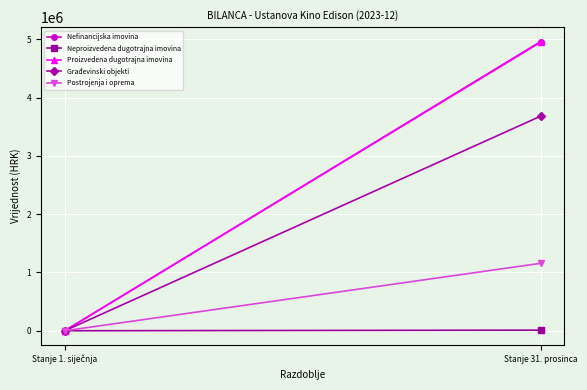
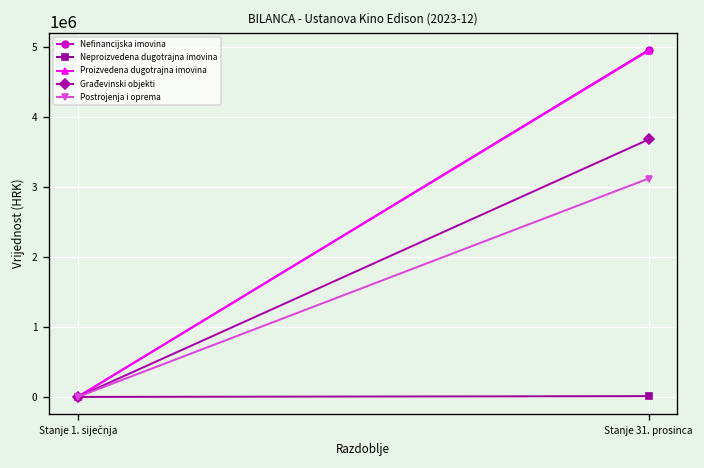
Postrojenja i oprema, Stanje 31. prosinca: 1200000 -> 3100000
